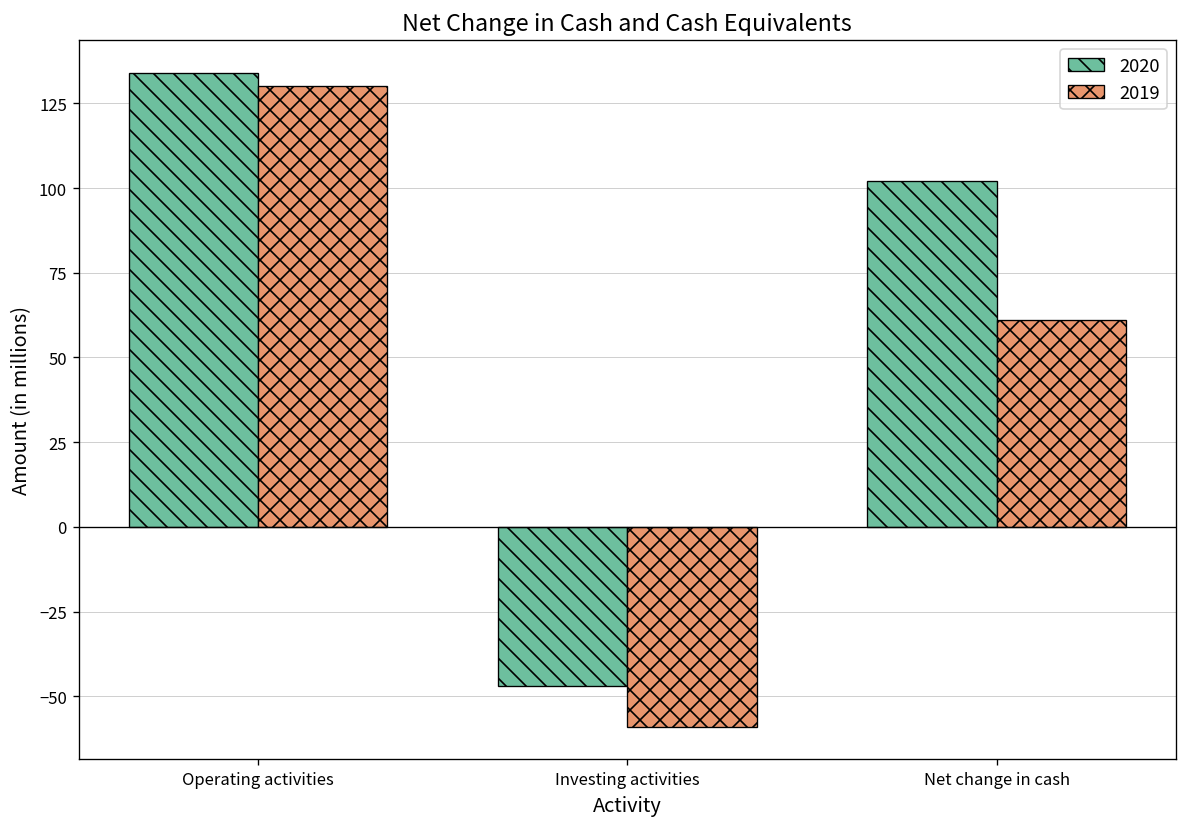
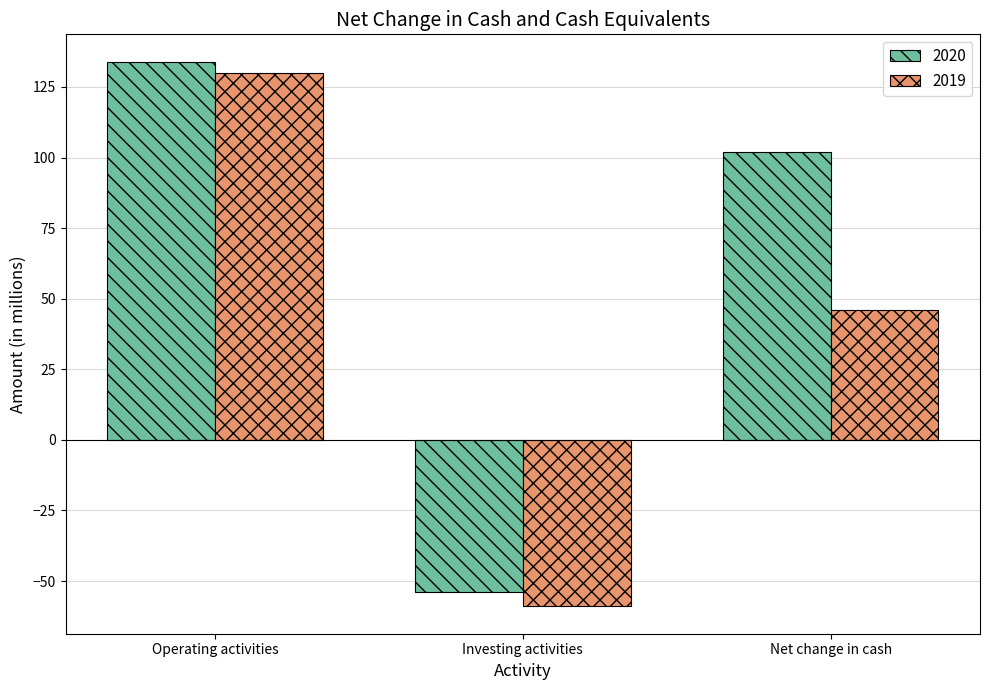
2020, Investing activities: -47 -> -54
2019, Net change in cash: 61 -> 46
